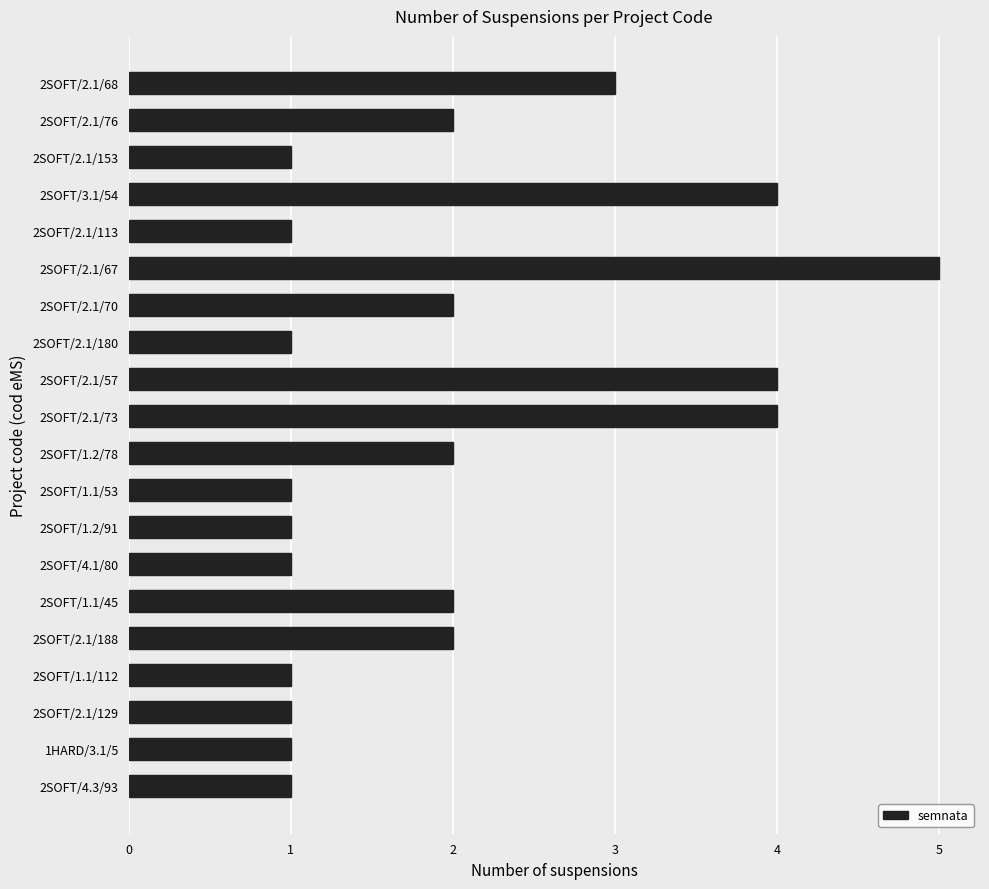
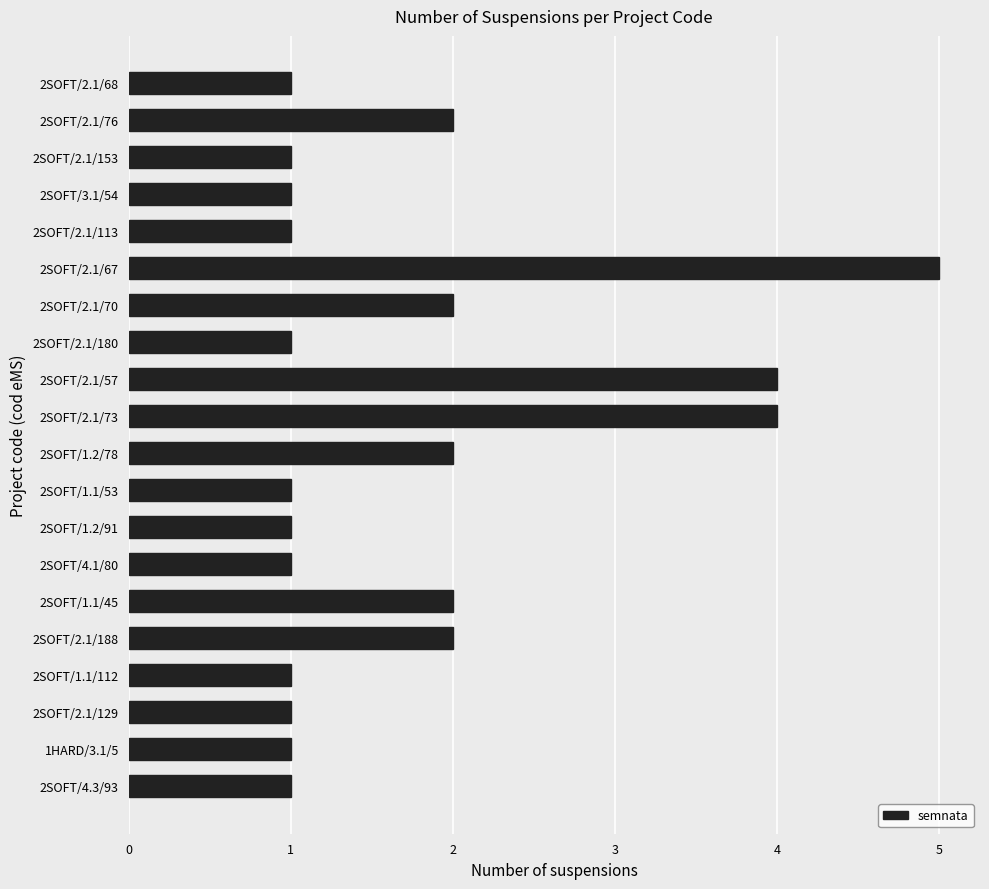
2SOFT/2.1/68: 3 -> 1
2SOFT/3.1/54: 4 -> 1
